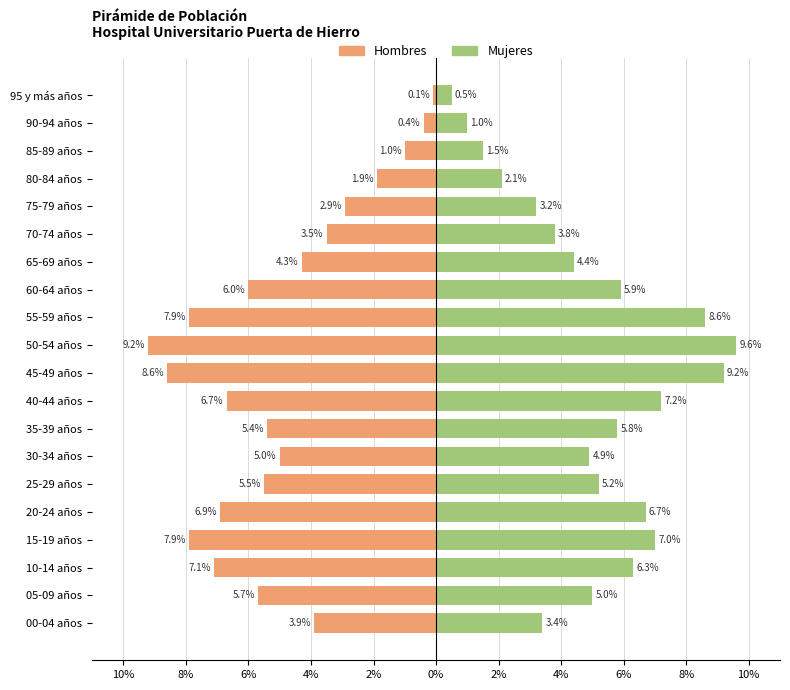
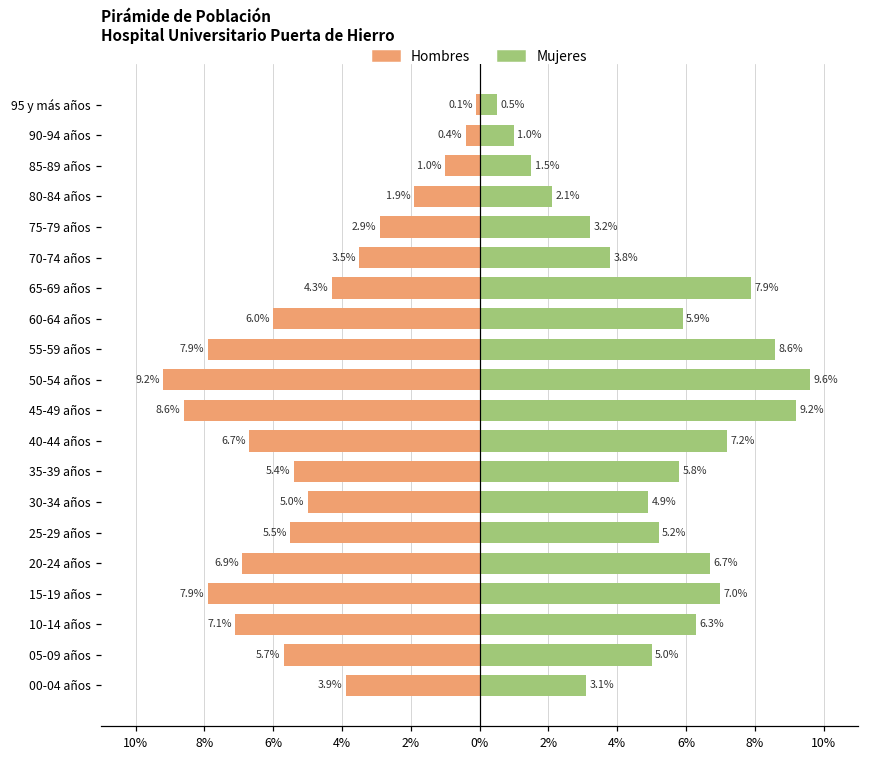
Mujeres, 65-69 años: 4.4% -> 7.9%
Mujeres, 00-04 años: 3.4% -> 3.1%
